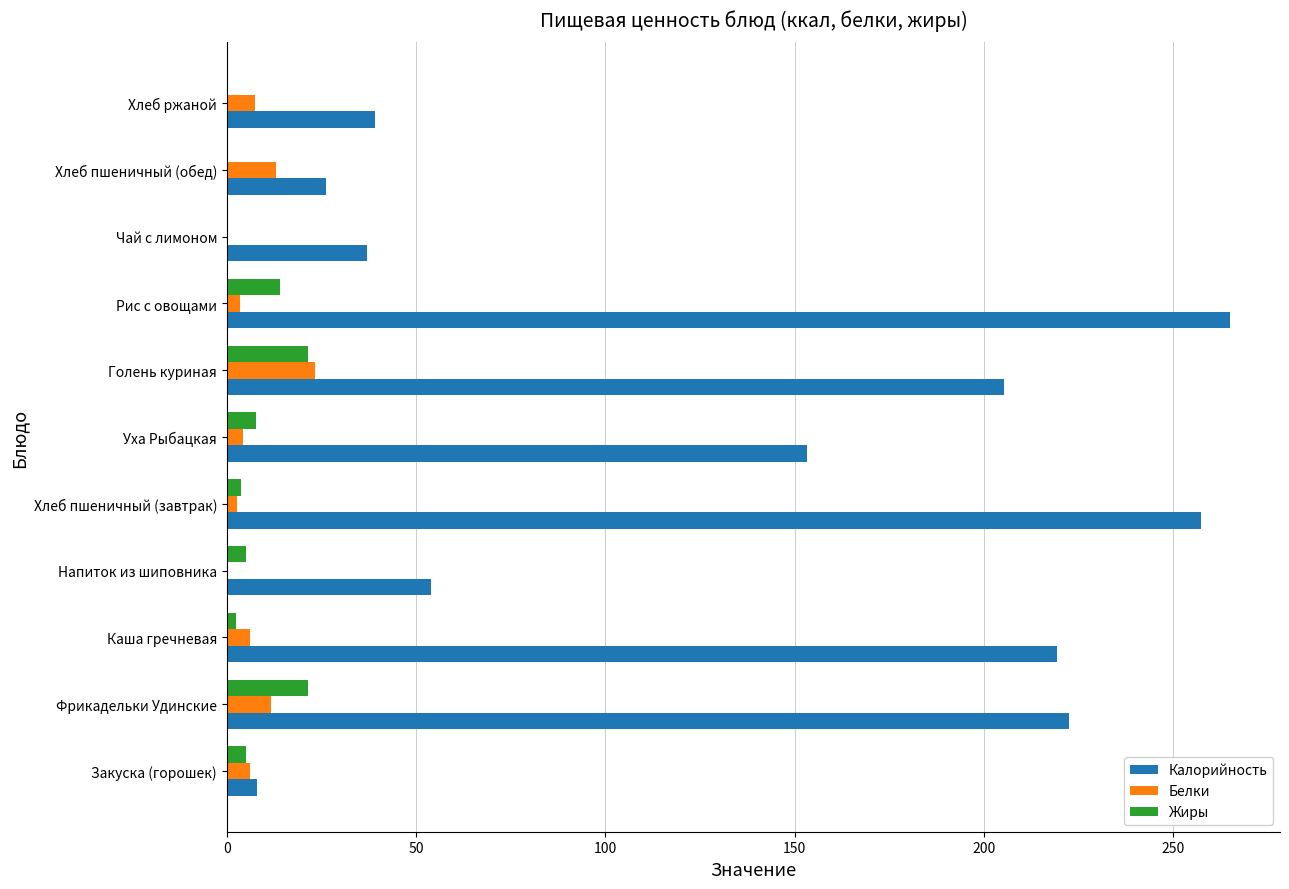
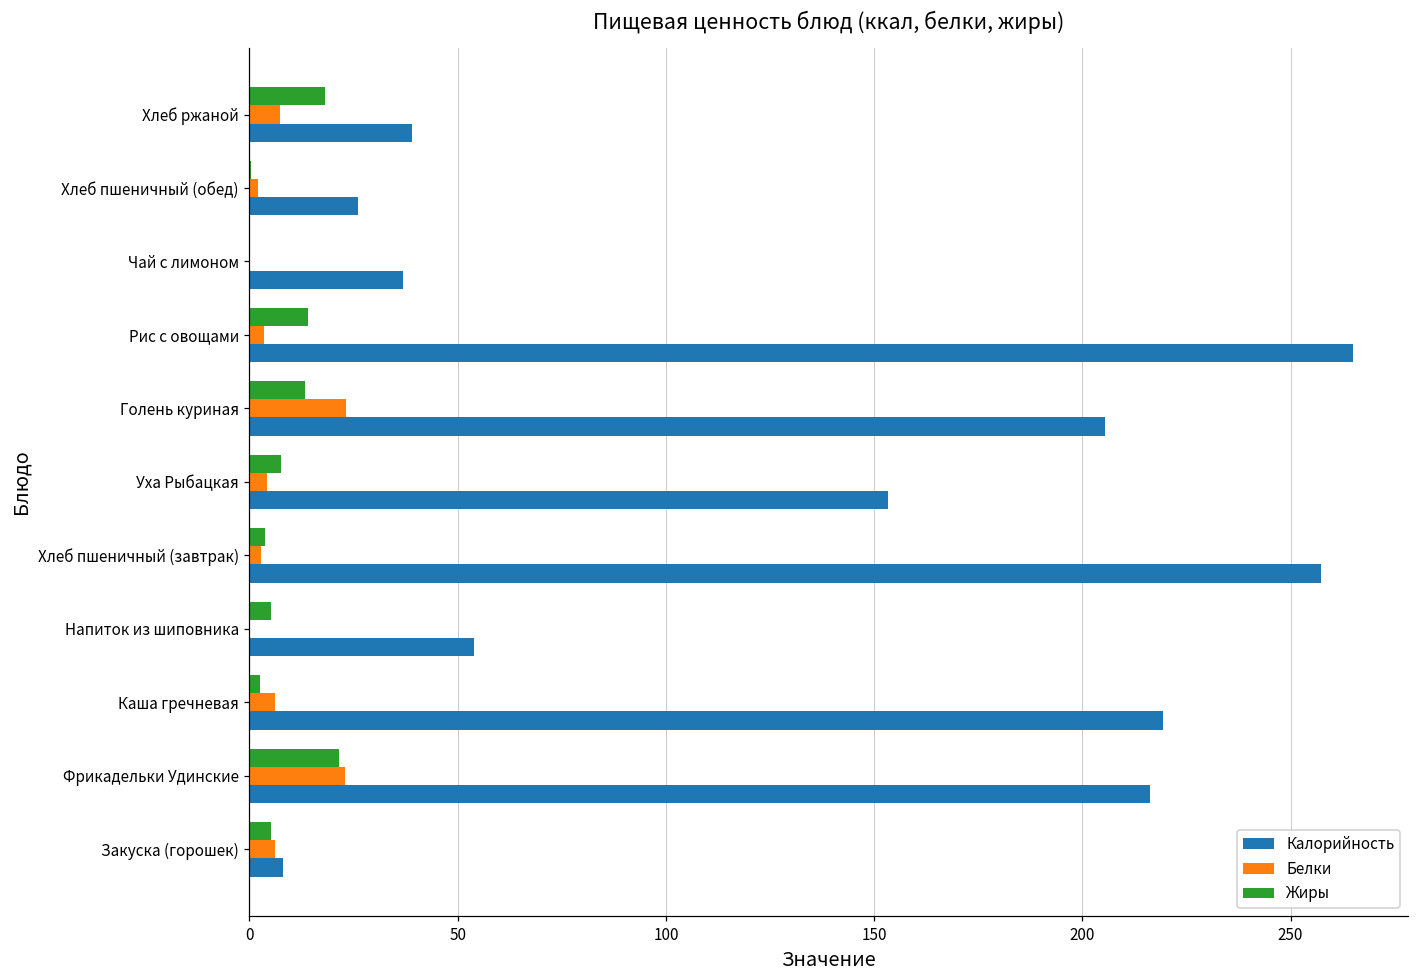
Жиры, Хлеб ржаной: 0 -> 18
Белки, Хлеб пшеничный (обед): 13 -> 2
Жиры, Голень куриная: 22 -> 13
Белки, Фрикадельки Удинские: 12 -> 23
Калорийность, Фрикадельки Удинские: 222 -> 216
